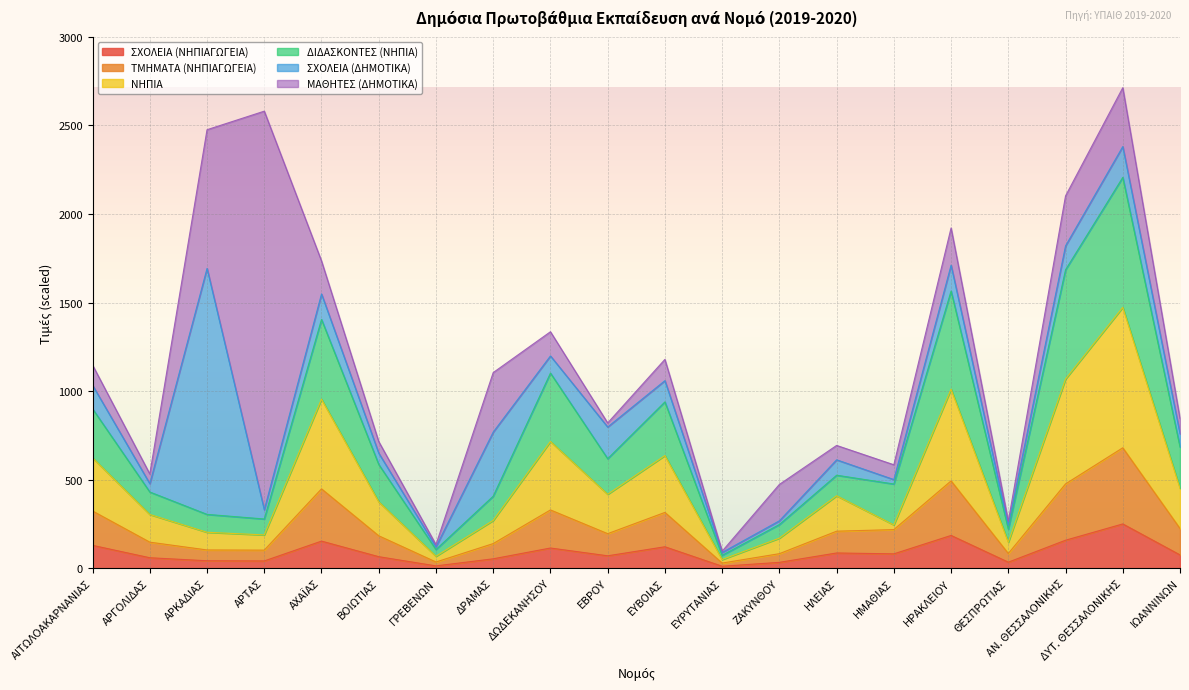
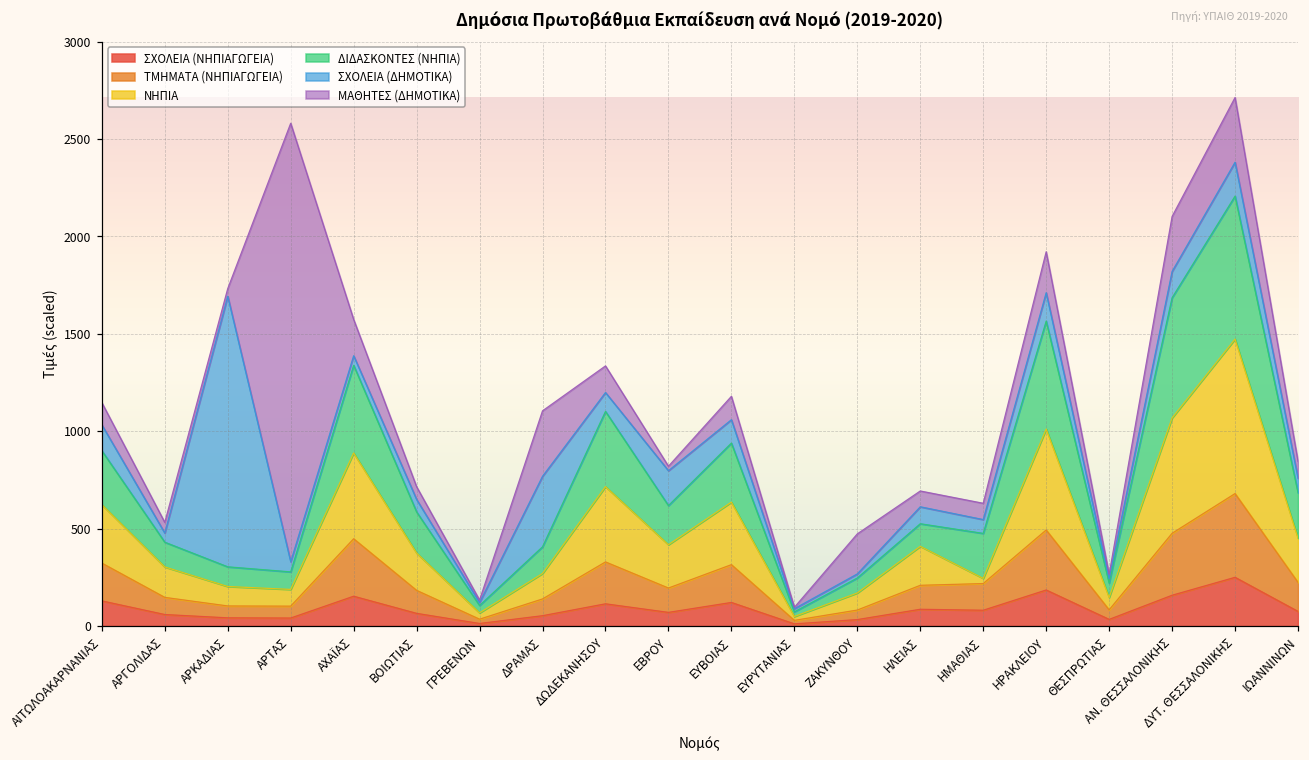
ΜΑΘΗΤΕΣ (ΔΗΜΟΤΙΚΑ), ΑΡΚΑΔΙΑΣ: 780 -> 40
ΝΗΠΙΑ, ΑΧΑΪΑΣ: 510 -> 440
ΣΧΟΛΕΙΑ (ΔΗΜΟΤΙΚΑ), ΑΧΑΪΑΣ: 140 -> 50
ΣΧΟΛΕΙΑ (ΔΗΜΟΤΙΚΑ), ΗΜΑΘΙΑΣ: 30 -> 70
